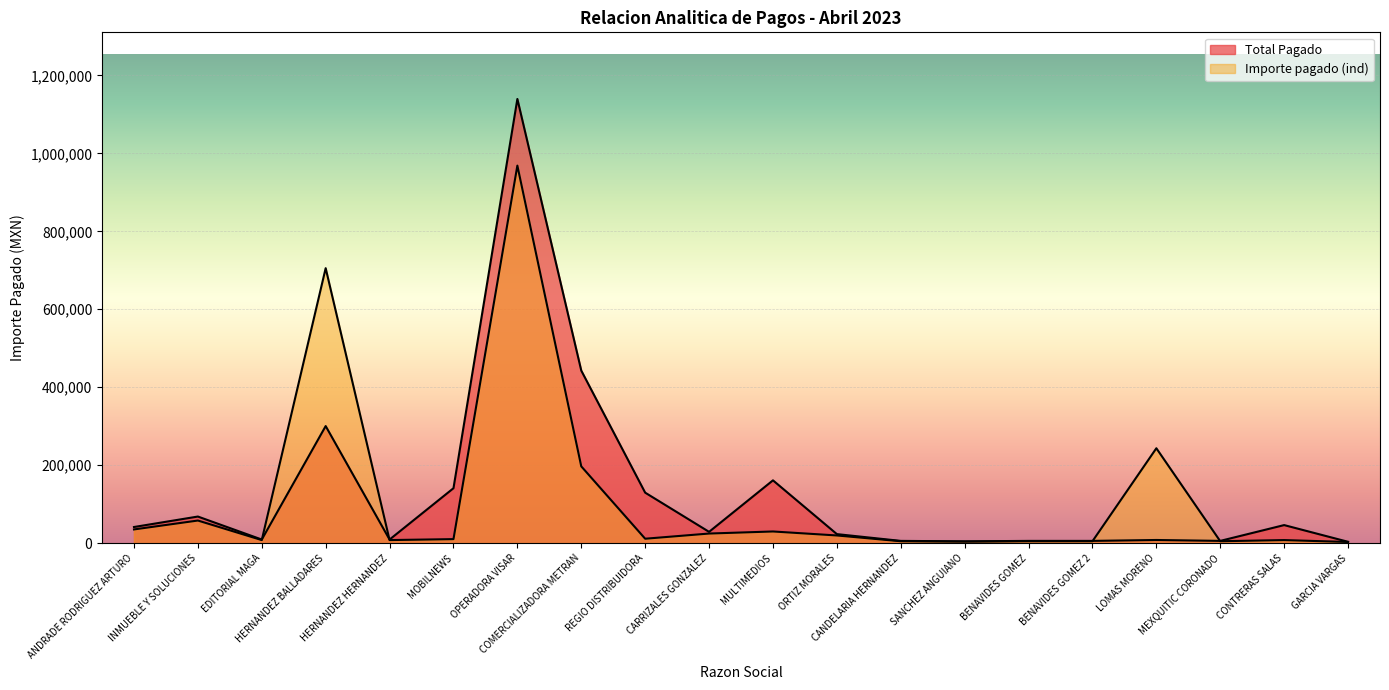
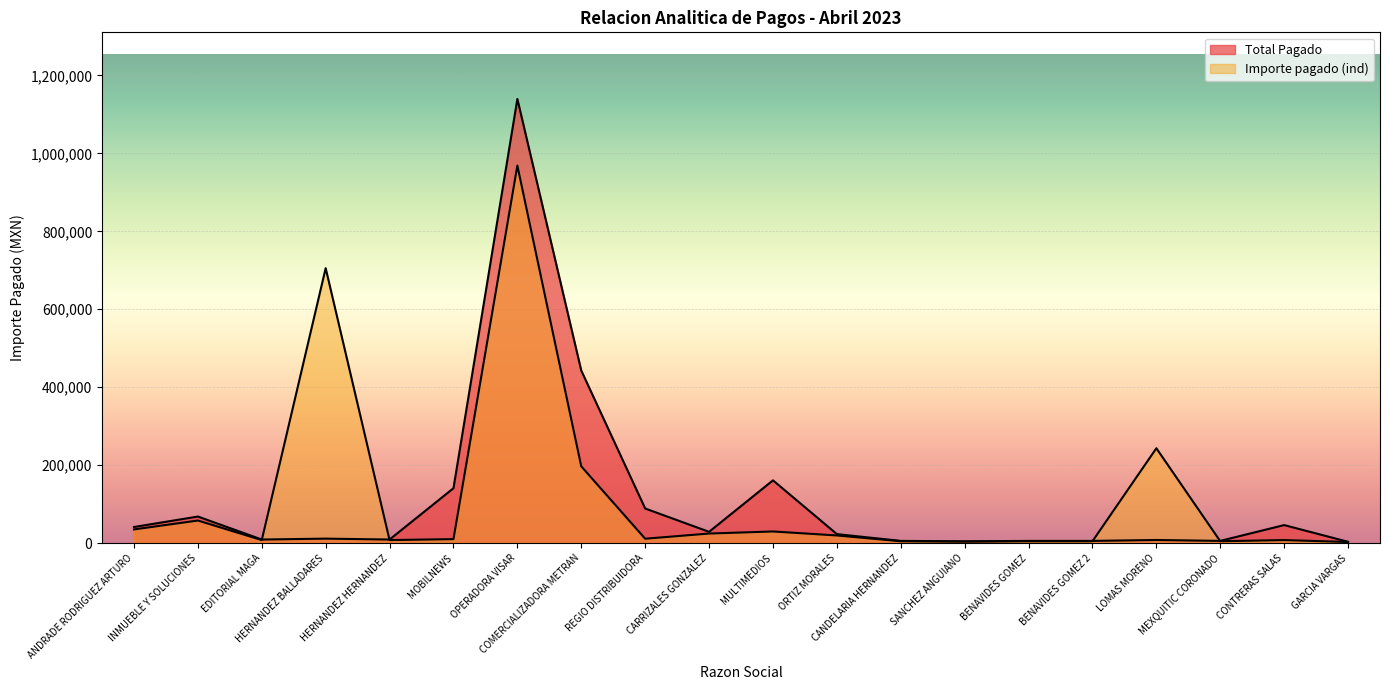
Total Pagado, HERNANDEZ BALLADARES: 300,000 -> 10,000
Total Pagado, REGIO DISTRIBUIDORA: 130,000 -> 90,000
